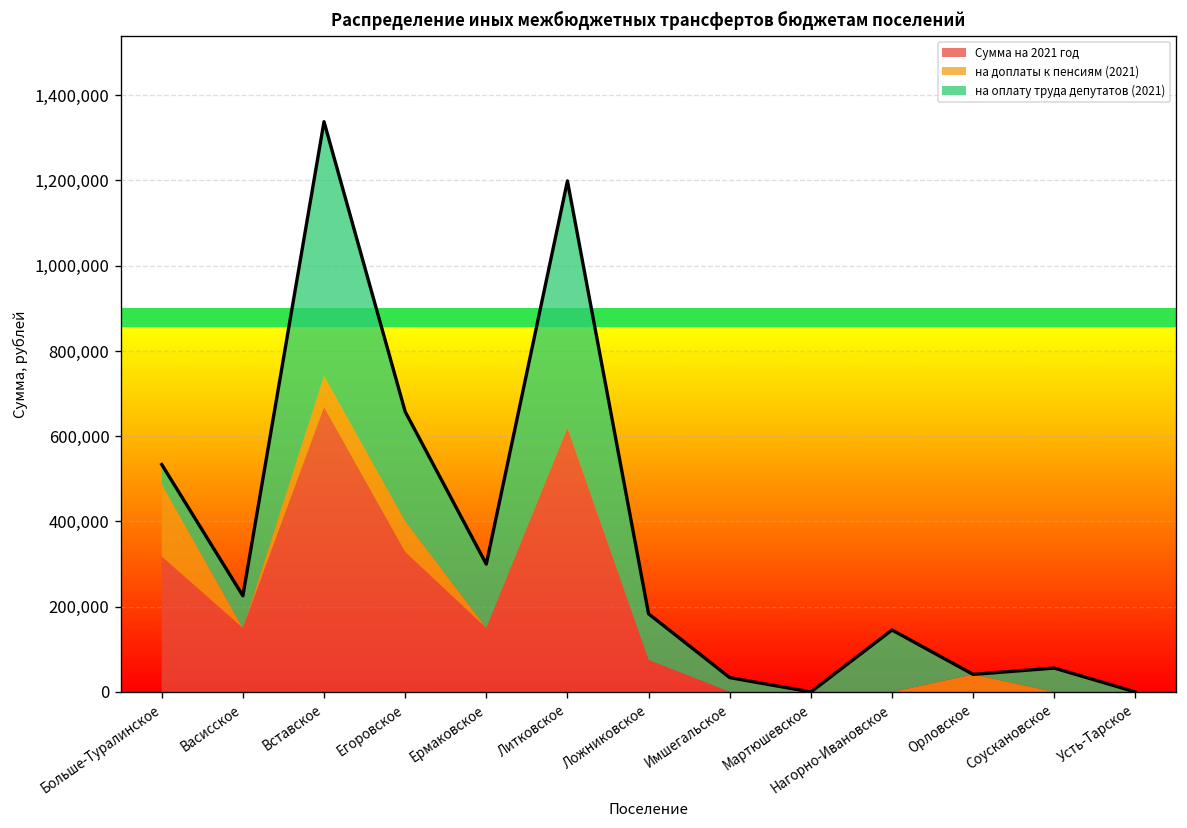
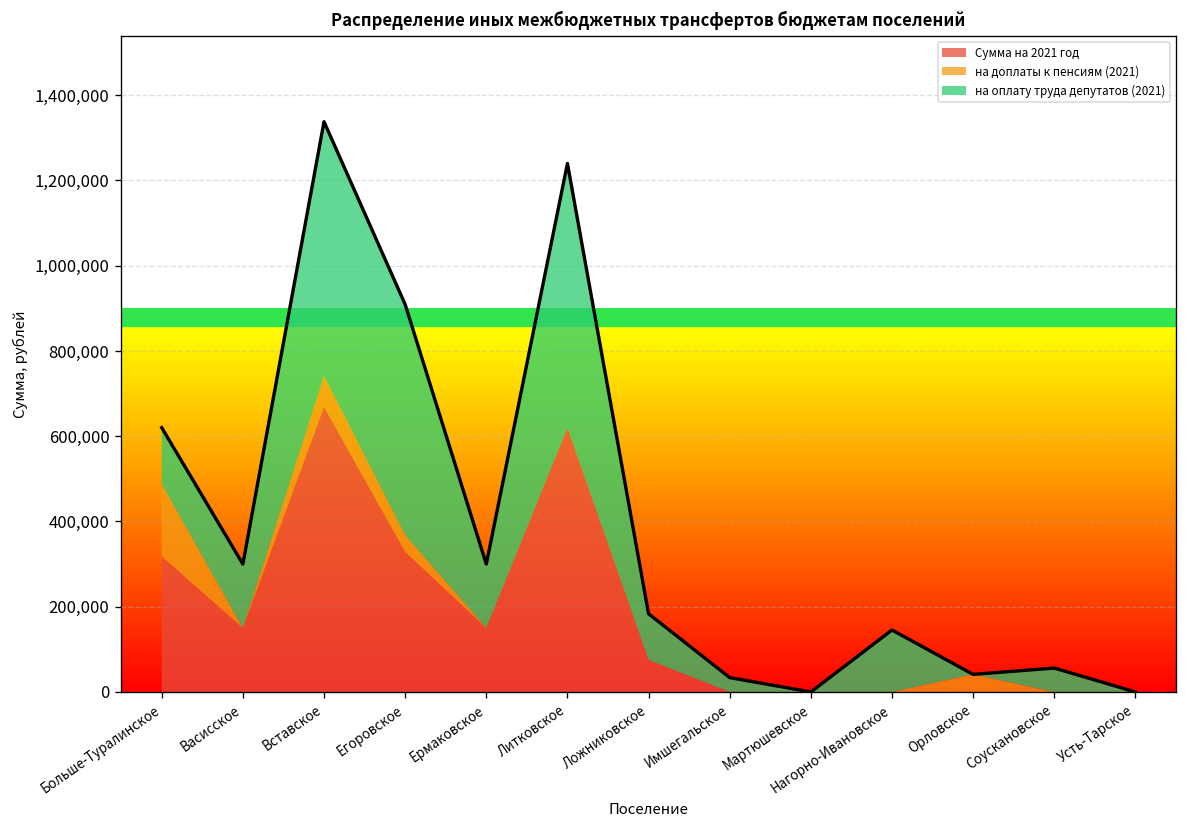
на оплату труда депутатов (2021), Больше-Туралинское: 50,000 -> 130,000
на оплату труда депутатов (2021), Васисское: 80,000 -> 150,000
на доплаты к пенсиям (2021), Егоровское: 70,000 -> 40,000
на оплату труда депутатов (2021), Егоровское: 260,000 -> 540,000
на оплату труда депутатов (2021), Литковское: 580,000 -> 620,000
